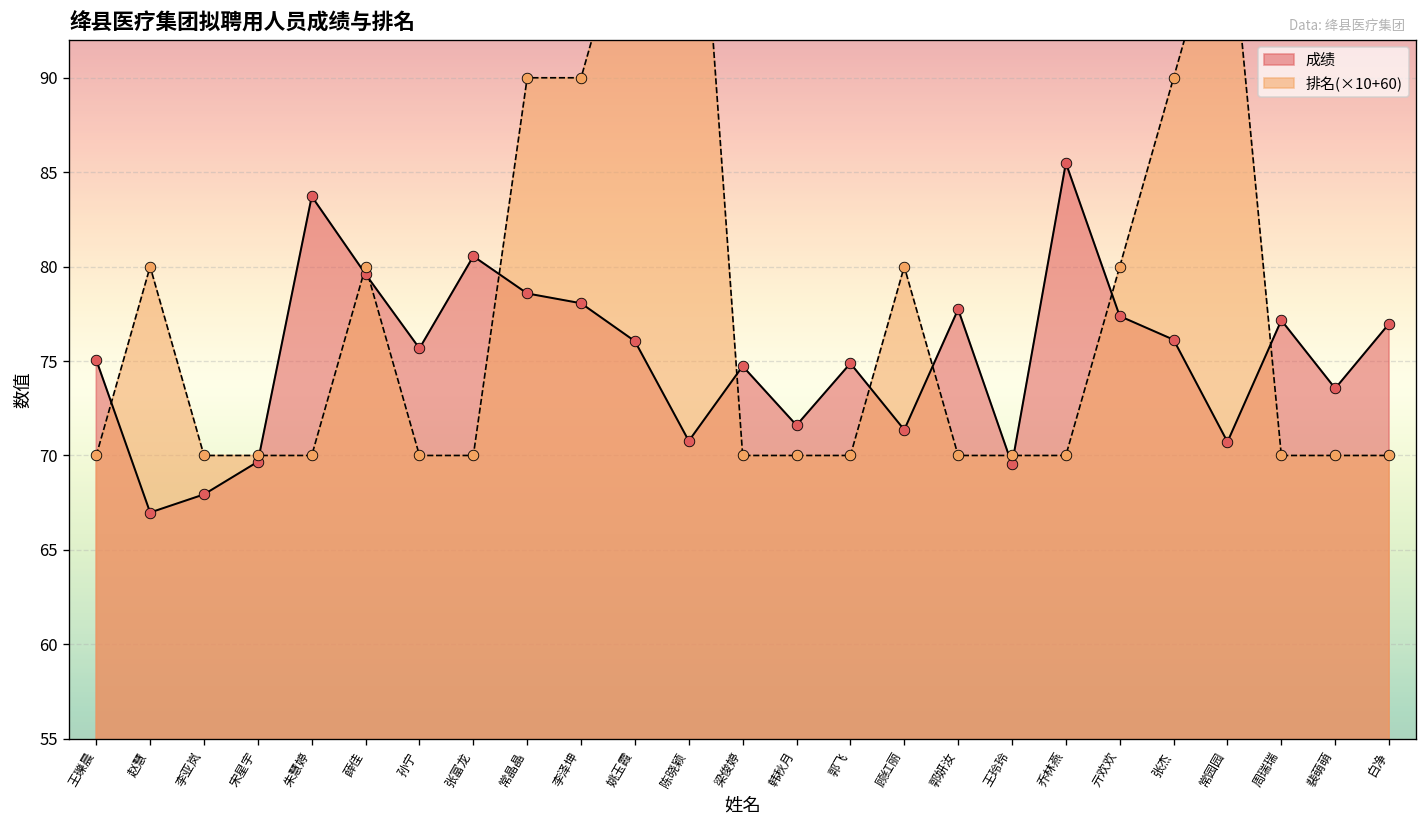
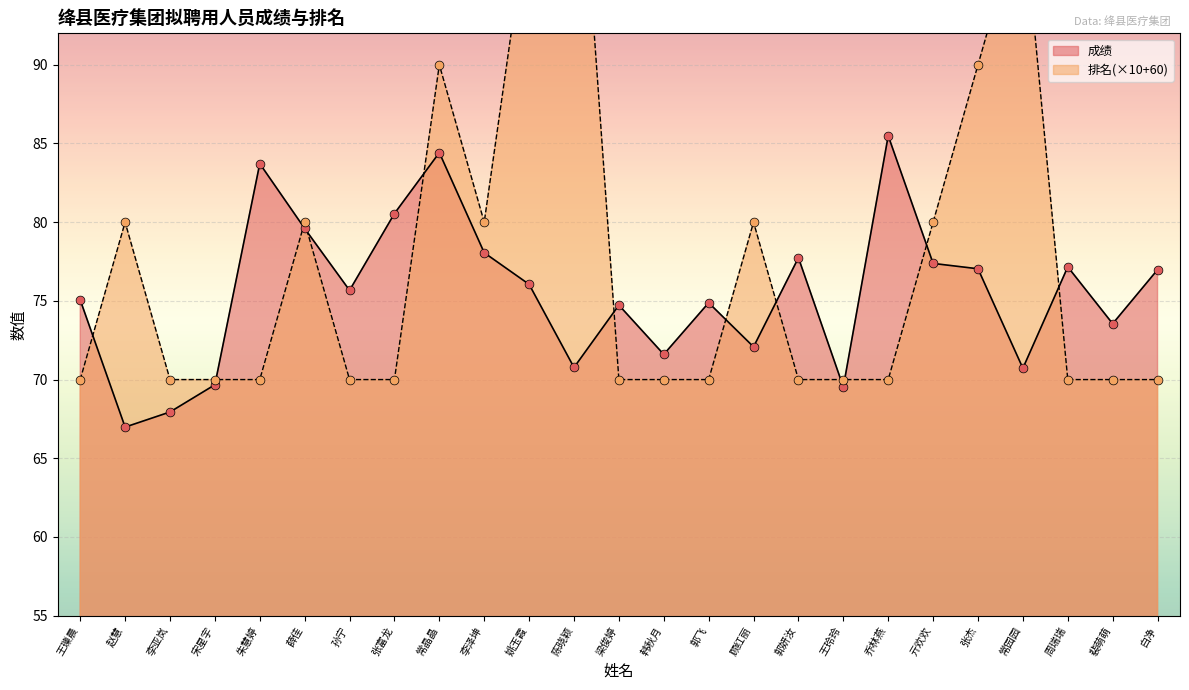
成绩, 常晶晶: 78.6 -> 84.4
排名(×10+60), 李泽坤: 90.0 -> 80.0
成绩, 顾红丽: 71.4 -> 72.1
成绩, 张杰: 76.1 -> 77.0
